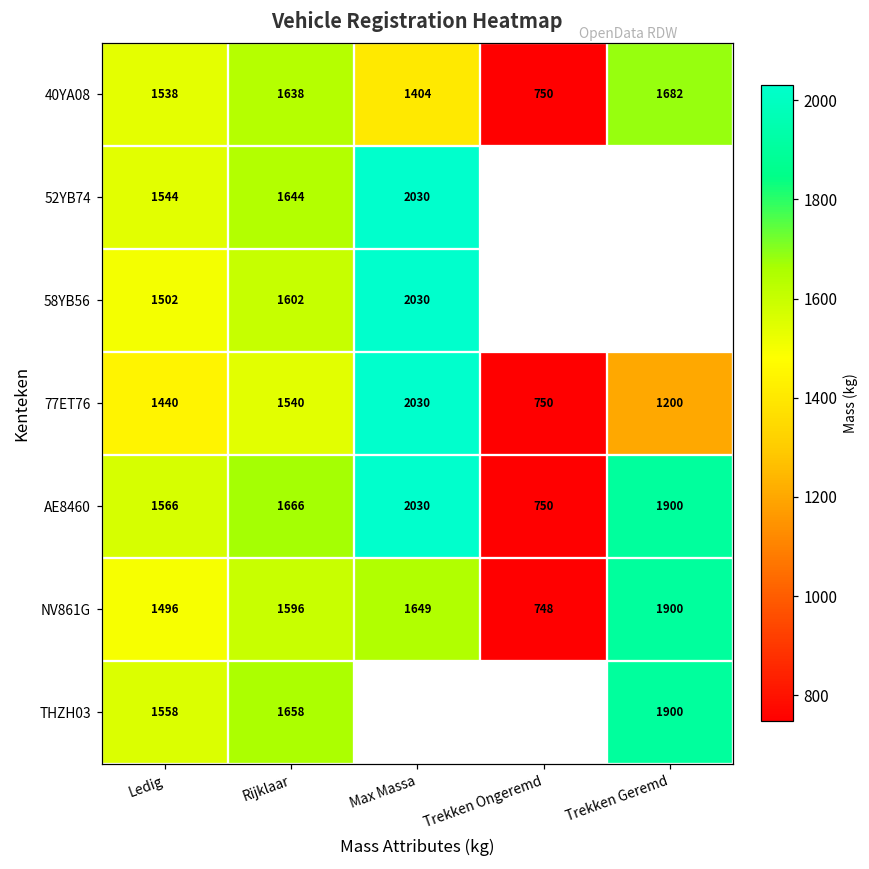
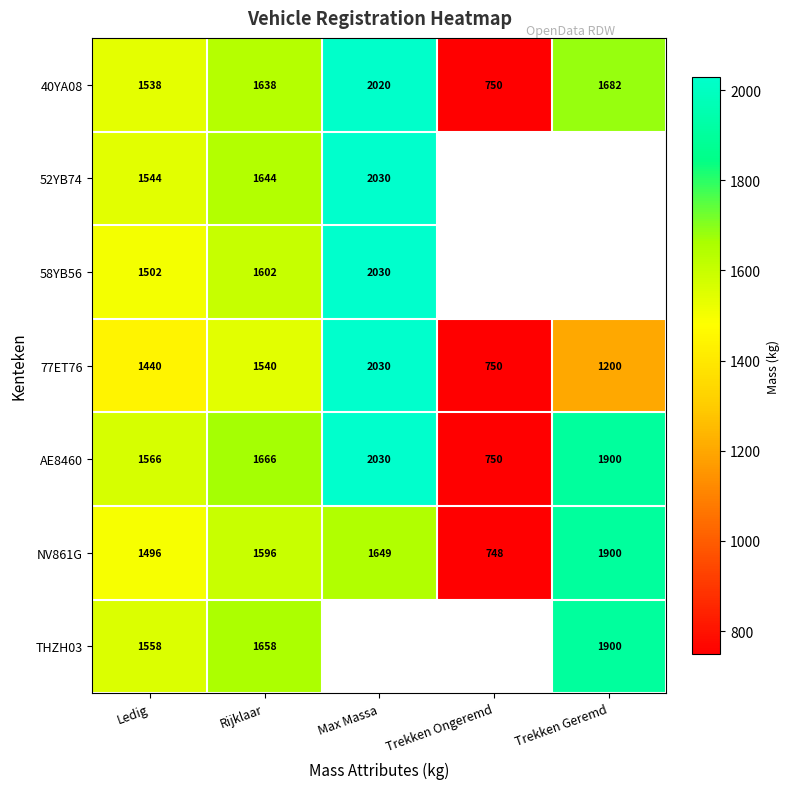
40YA08, Max Massa: 1404 -> 2020
